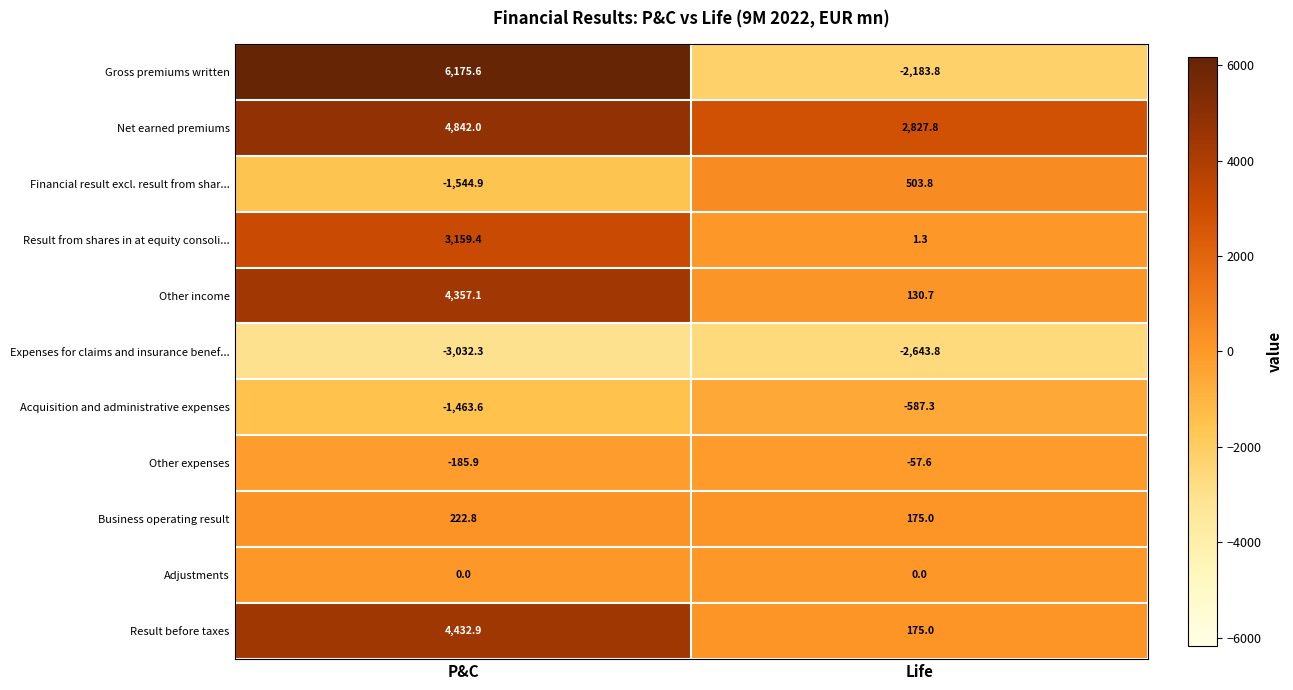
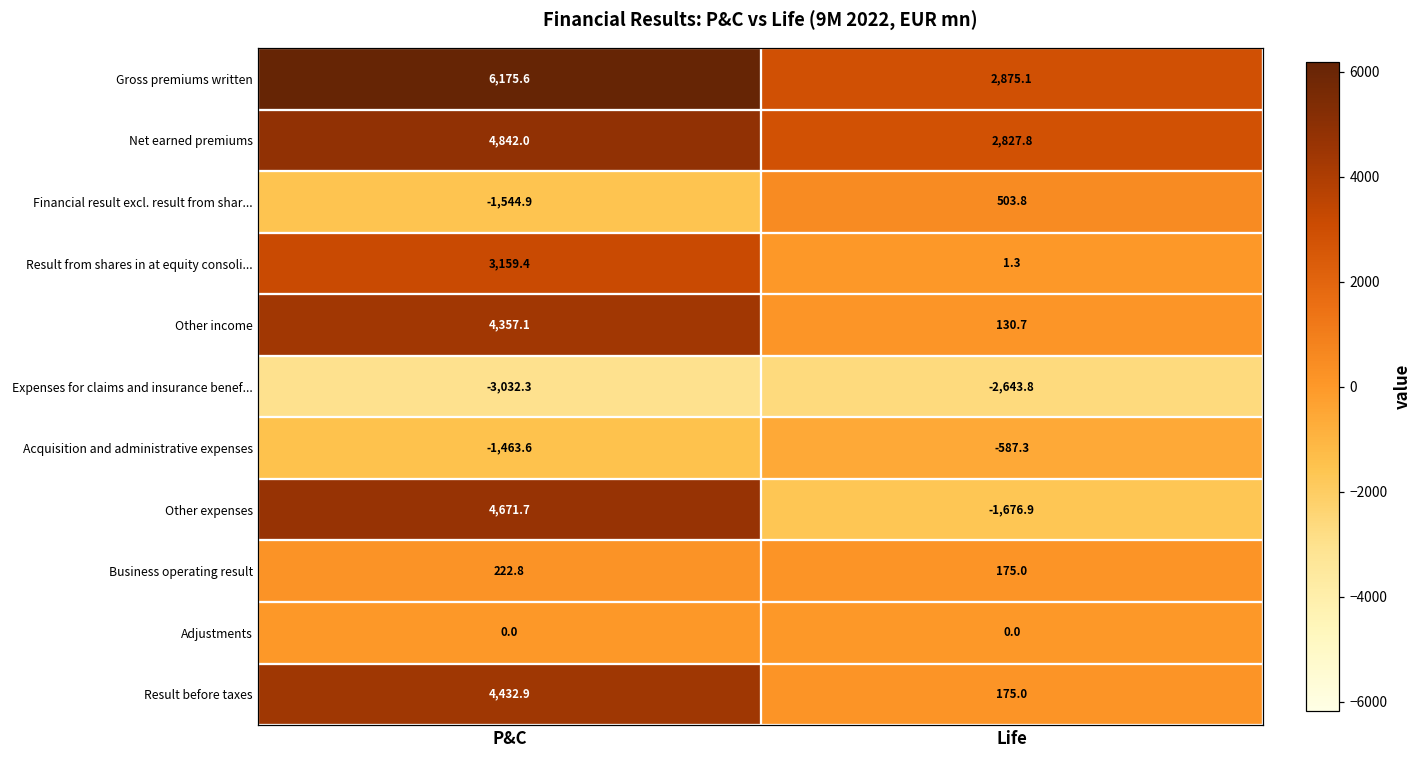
Gross premiums written, Life: -2,183.8 -> 2,875.1
Other expenses, P&C: -185.9 -> 4,671.7
Other expenses, Life: -57.6 -> -1,676.9
